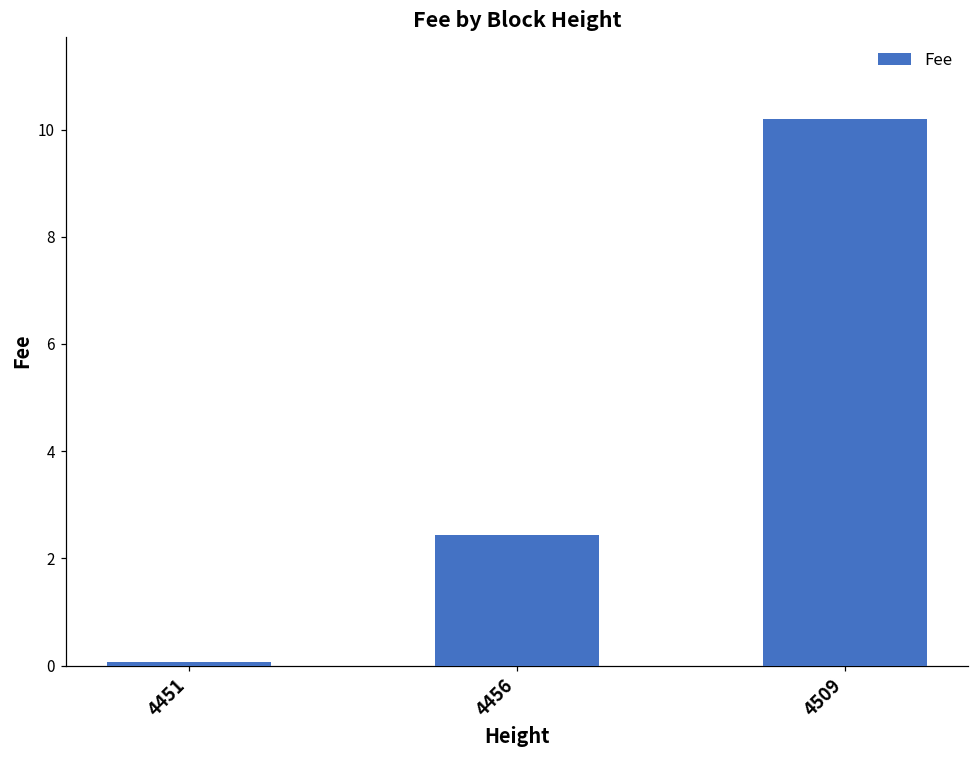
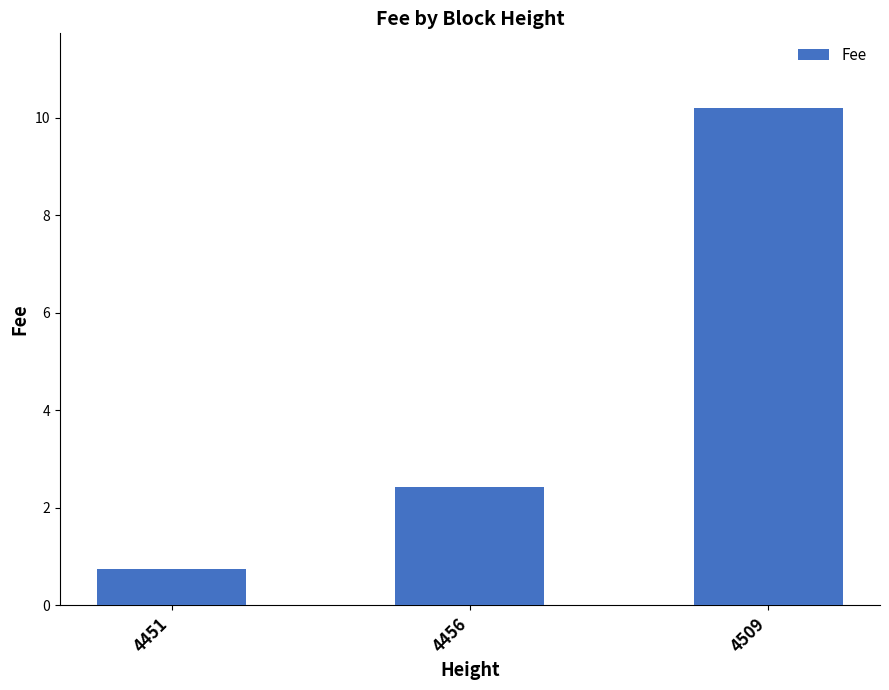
4451: 0.1 -> 0.7
